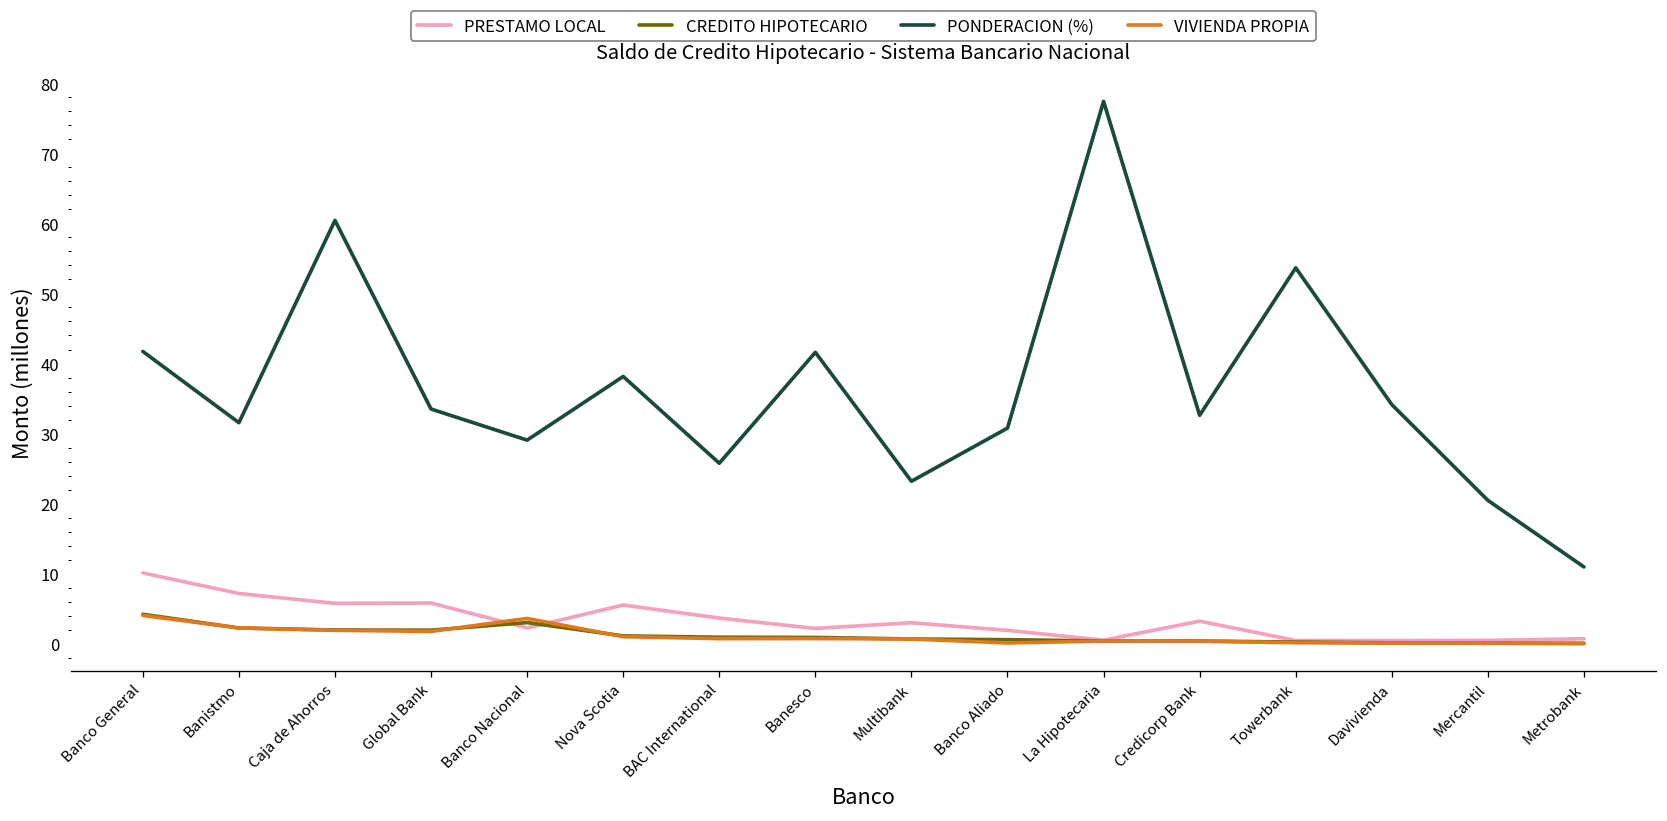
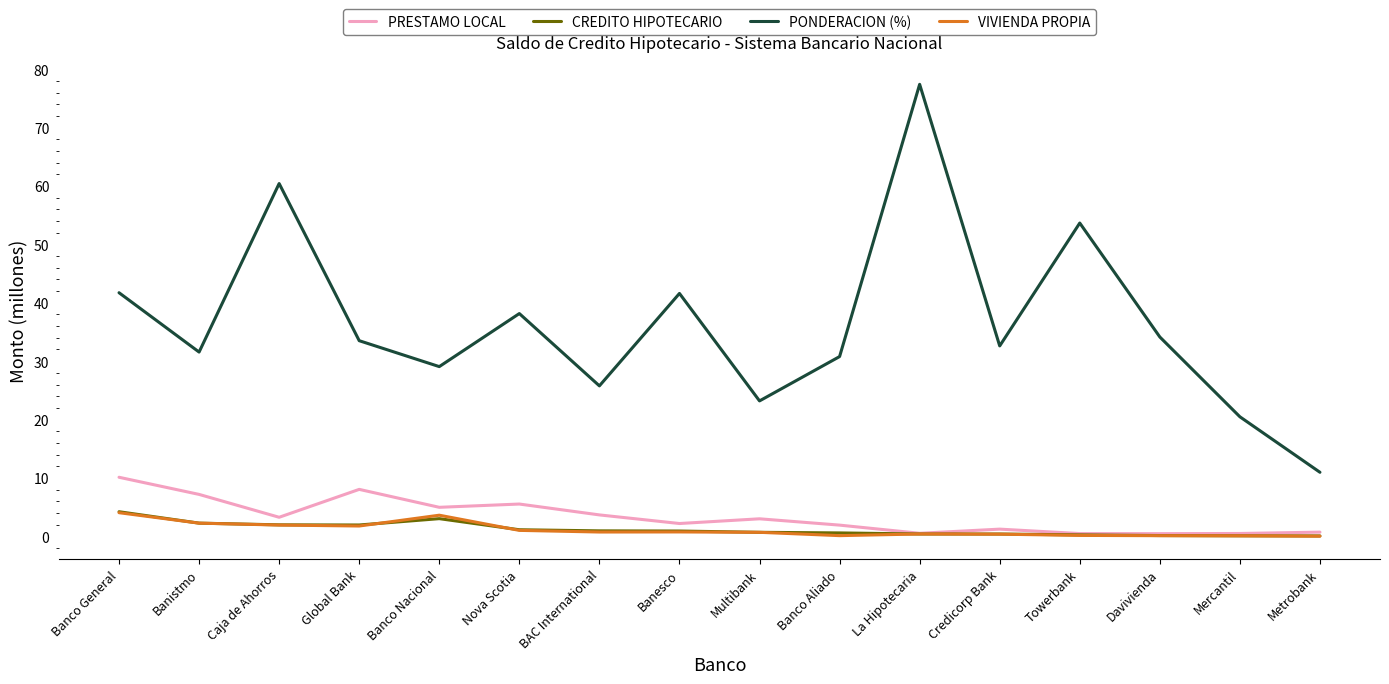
PRESTAMO LOCAL, Caja de Ahorros: 6 -> 3
PRESTAMO LOCAL, Global Bank: 6 -> 8
PRESTAMO LOCAL, Banco Nacional: 2 -> 5
PRESTAMO LOCAL, Credicorp Bank: 3 -> 1
